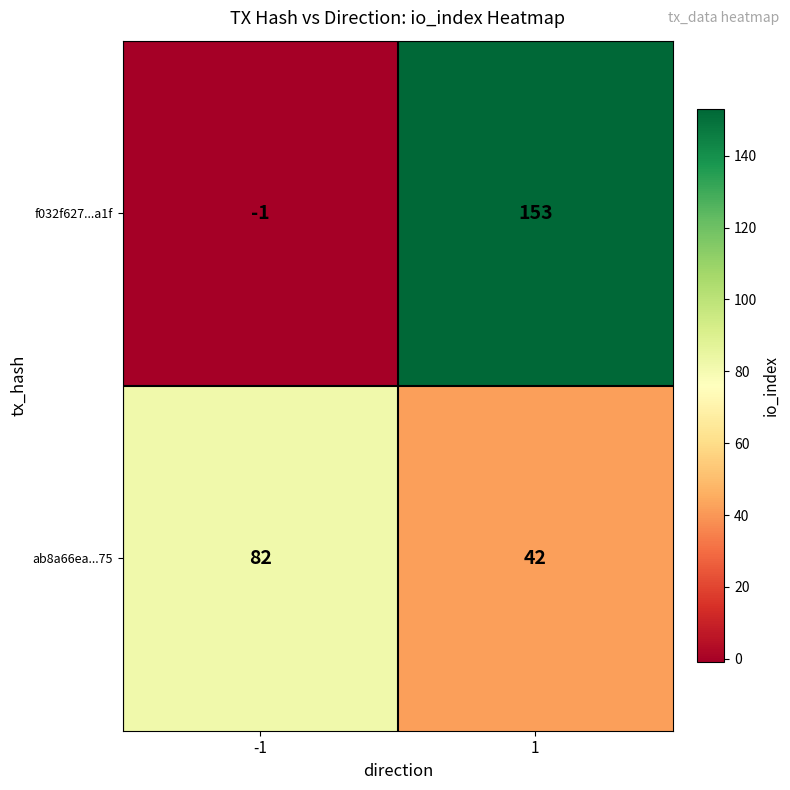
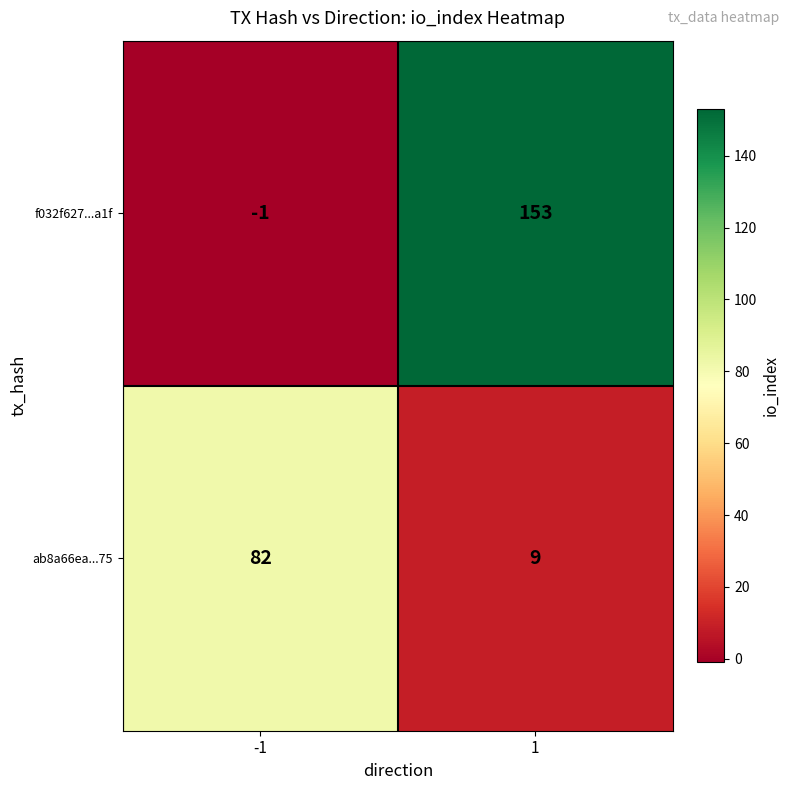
ab8a66ea...75, 1: 42 -> 9
